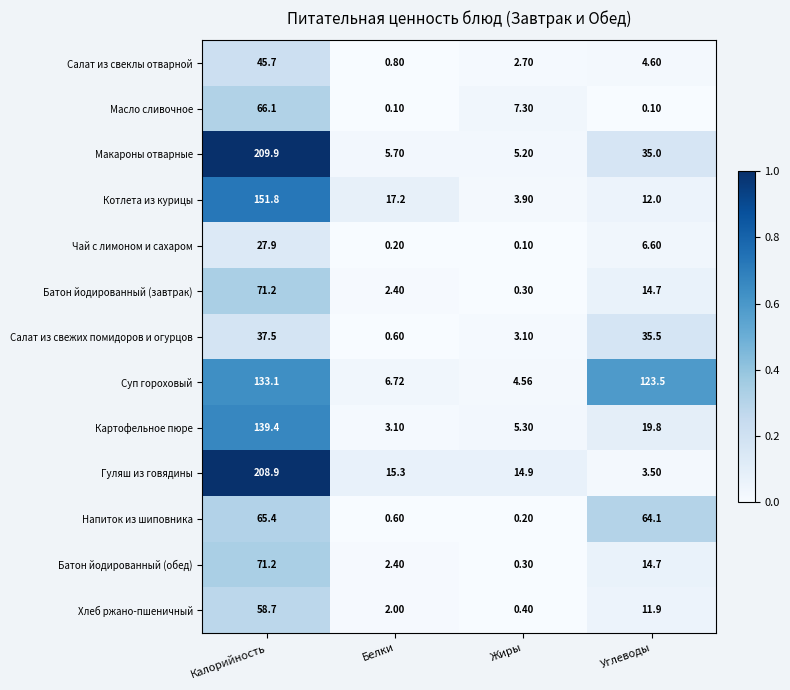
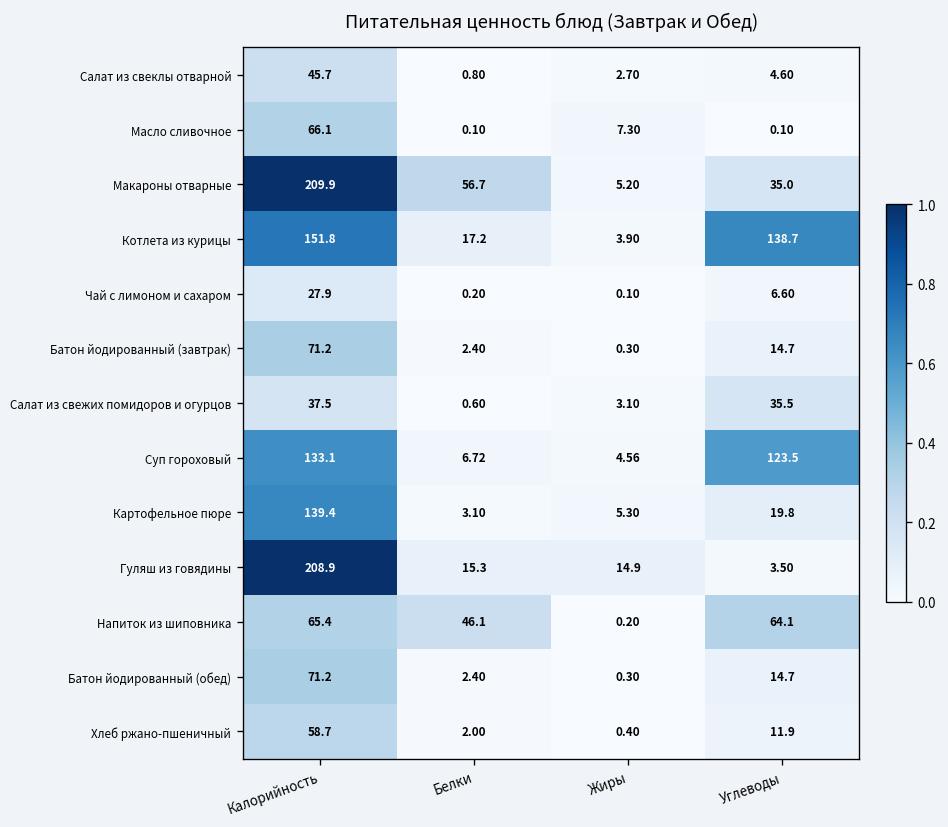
Макароны отварные, Белки: 5.70 -> 56.7
Котлета из курицы, Углеводы: 12.0 -> 138.7
Напиток из шиповника, Белки: 0.60 -> 46.1
